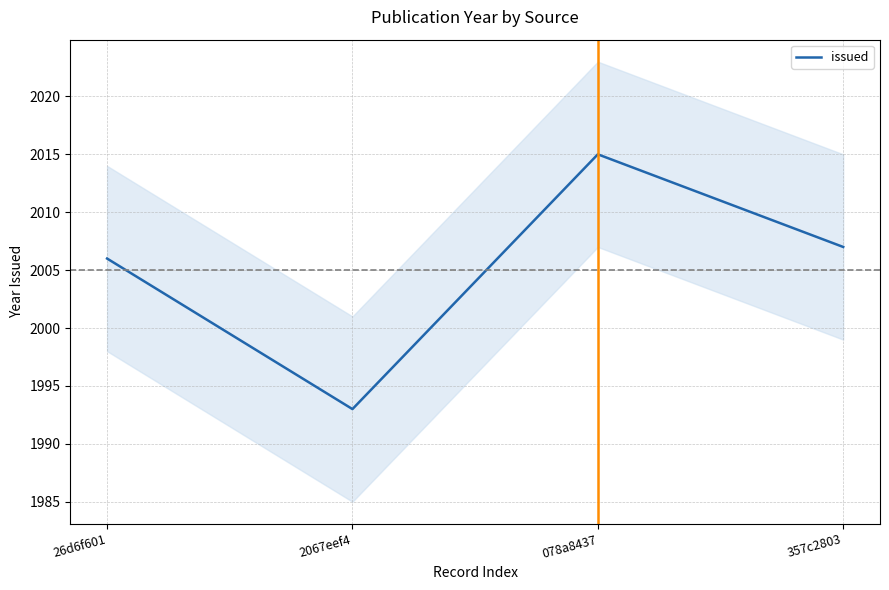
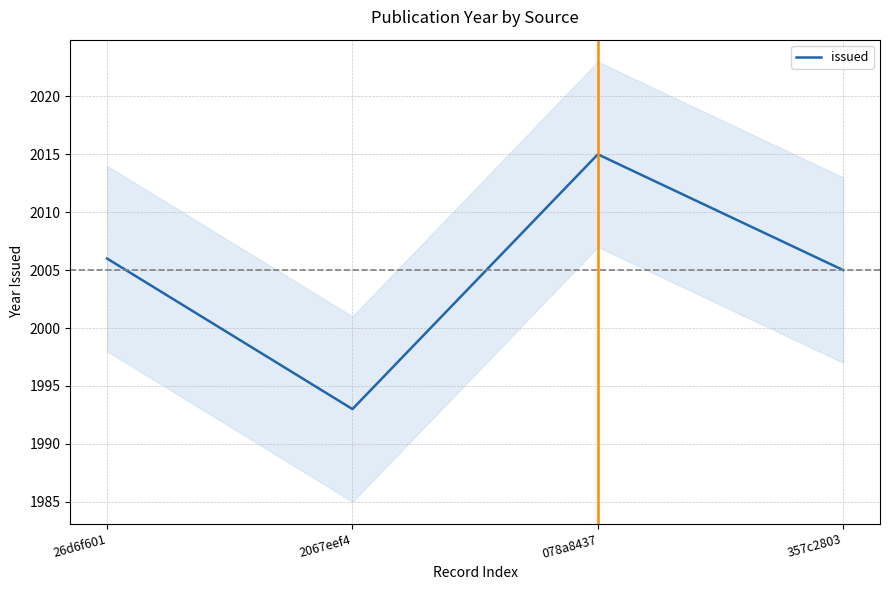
issued, 357c2803: 2007 -> 2005
